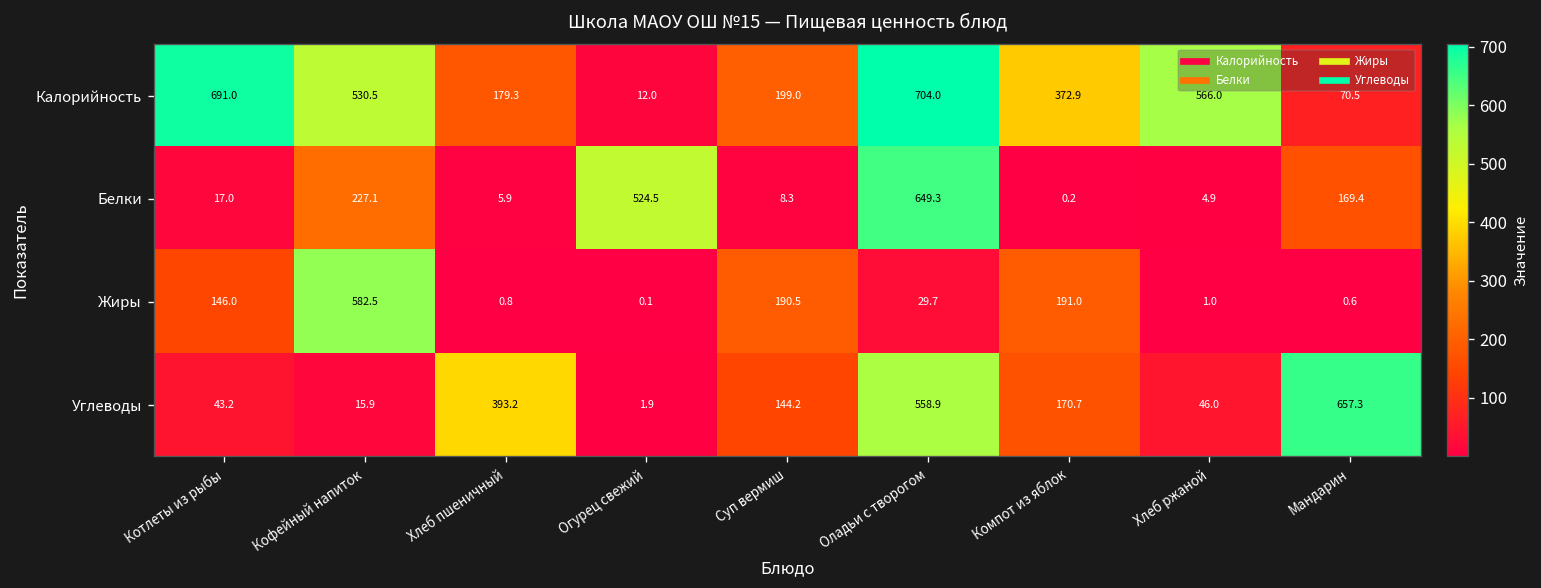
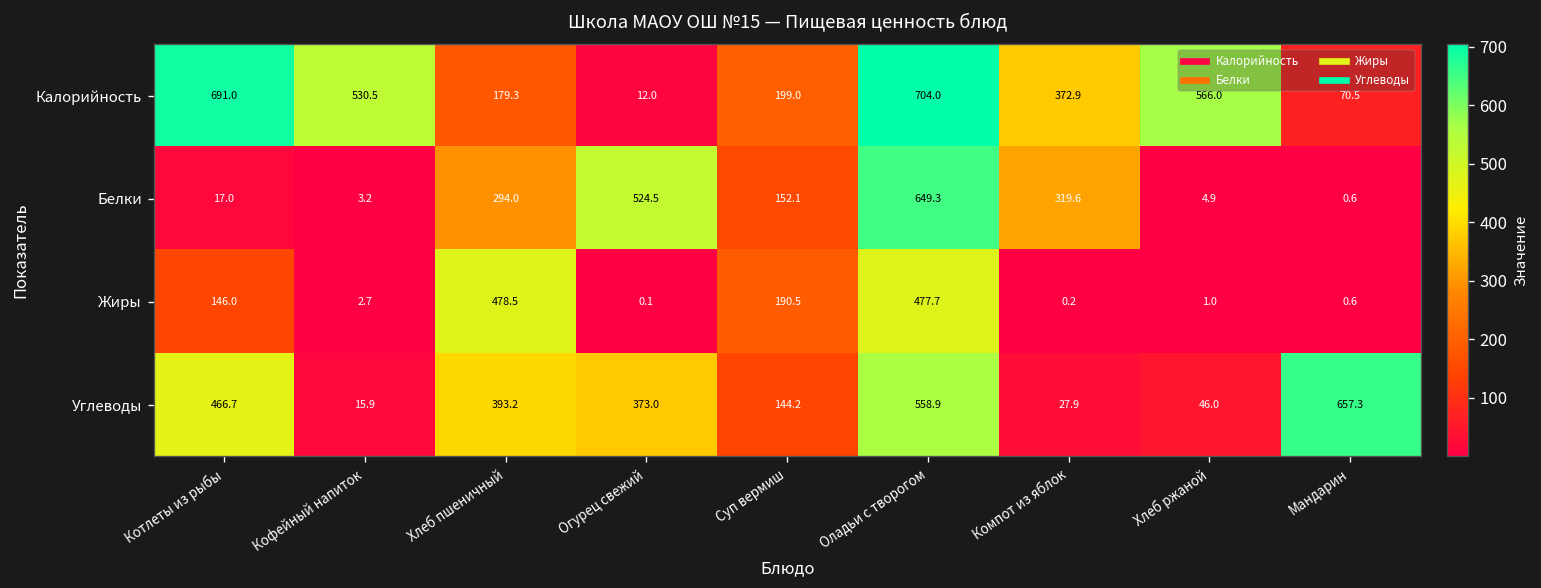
Белки, Кофейный напиток: 227.1 -> 3.2
Белки, Хлеб пшеничный: 5.9 -> 294.0
Белки, Суп вермиш: 8.3 -> 152.1
Белки, Компот из яблок: 0.2 -> 319.6
Белки, Мандарин: 169.4 -> 0.6
Жиры, Кофейный напиток: 582.5 -> 2.7
Жиры, Хлеб пшеничный: 0.8 -> 478.5
Жиры, Оладьи с творогом: 29.7 -> 477.7
Жиры, Компот из яблок: 191.0 -> 0.2
Углеводы, Котлеты из рыбы: 43.2 -> 466.7
Углеводы, Огурец свежий: 1.9 -> 373.0
Углеводы, Компот из яблок: 170.7 -> 27.9
